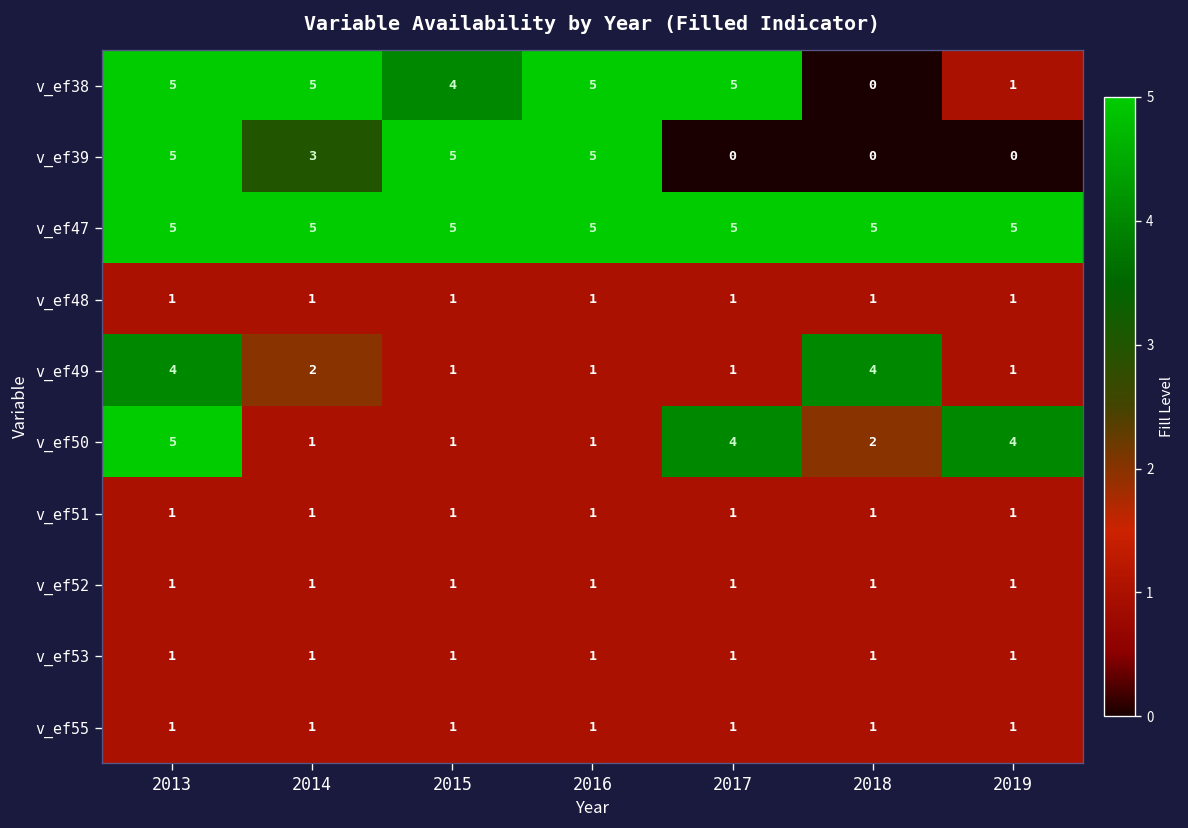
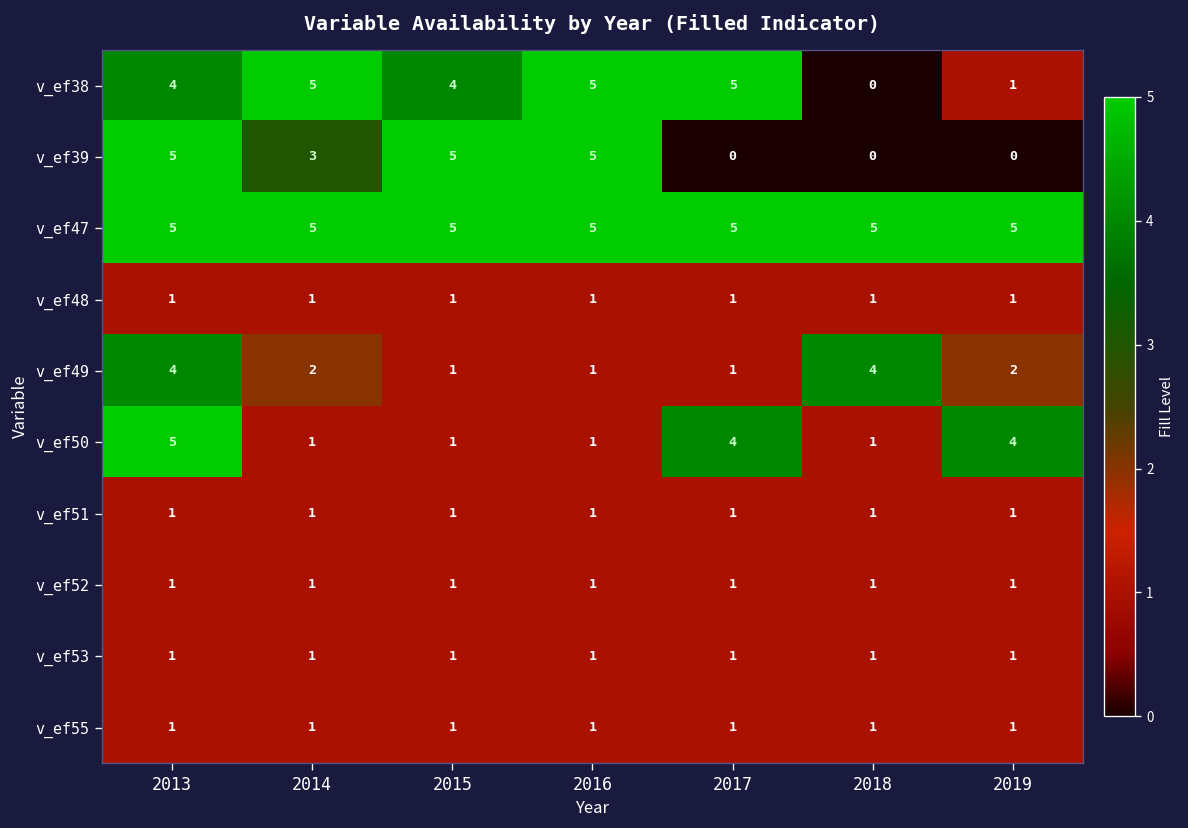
v_ef38, 2013: 5 -> 4
v_ef49, 2019: 1 -> 2
v_ef50, 2018: 2 -> 1
